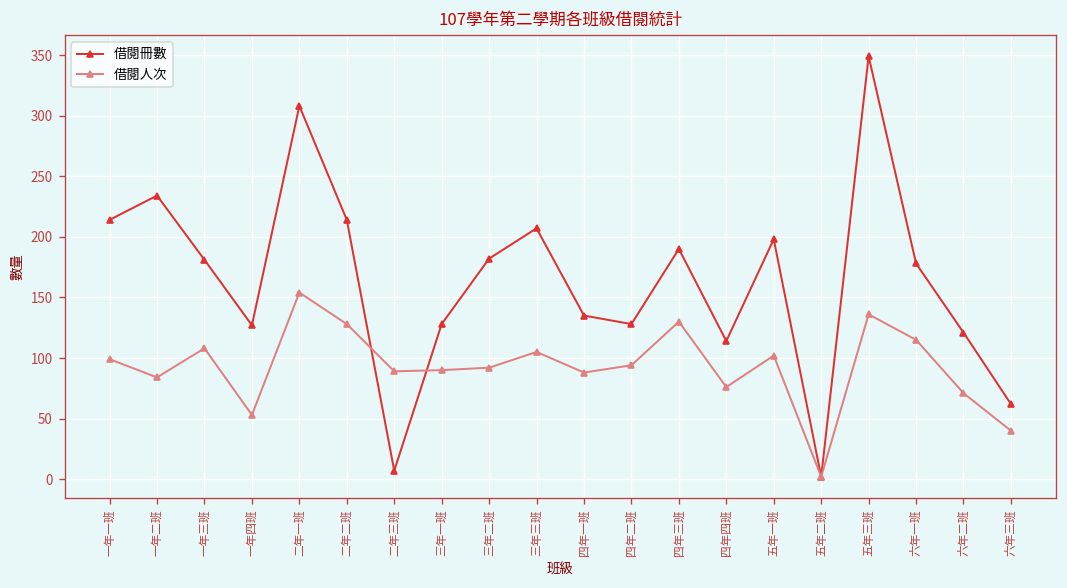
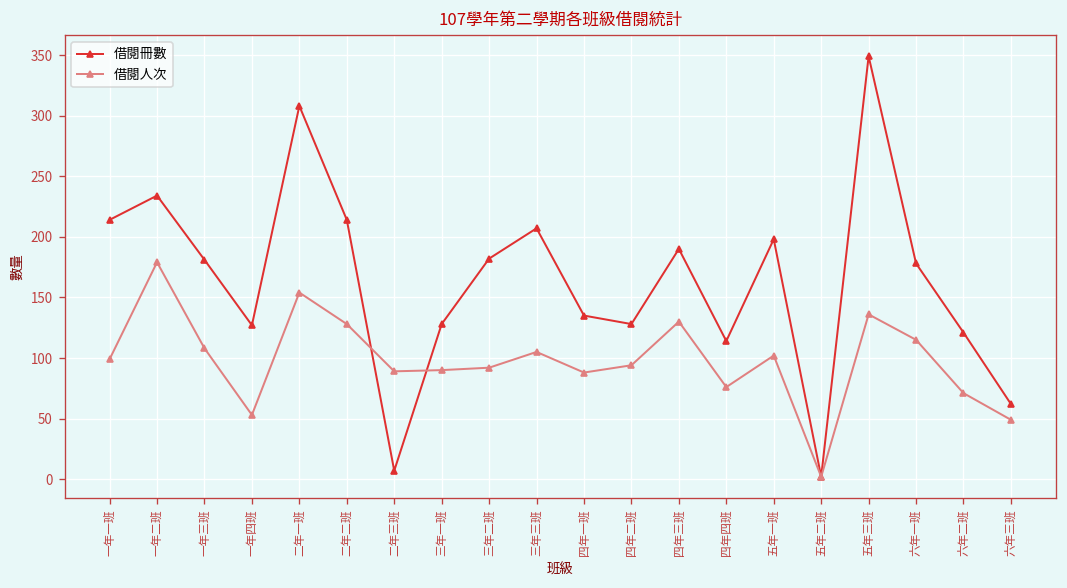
借閱人次, 一年二班: 84 -> 179
借閱人次, 六年三班: 40 -> 49
